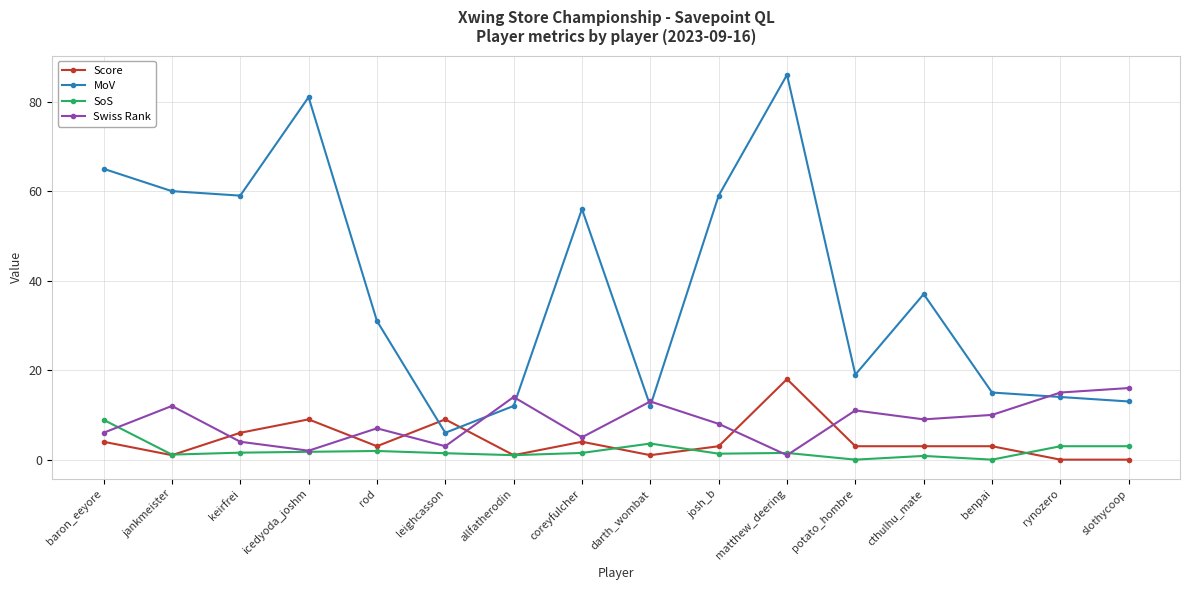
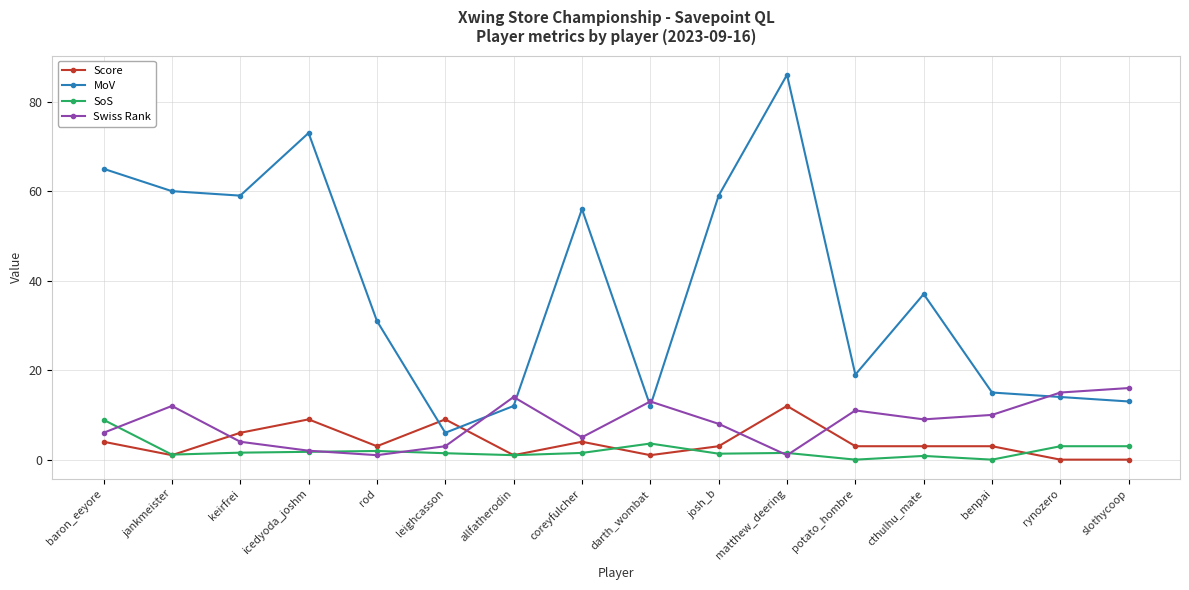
MoV, icedyoda_joshm: 81 -> 73
Swiss Rank, rod: 7 -> 1
Score, matthew_deering: 18 -> 12
